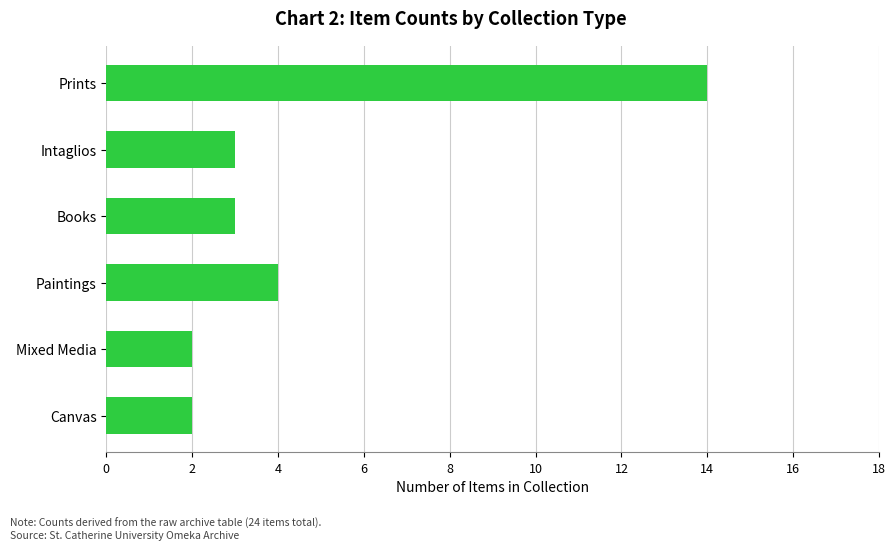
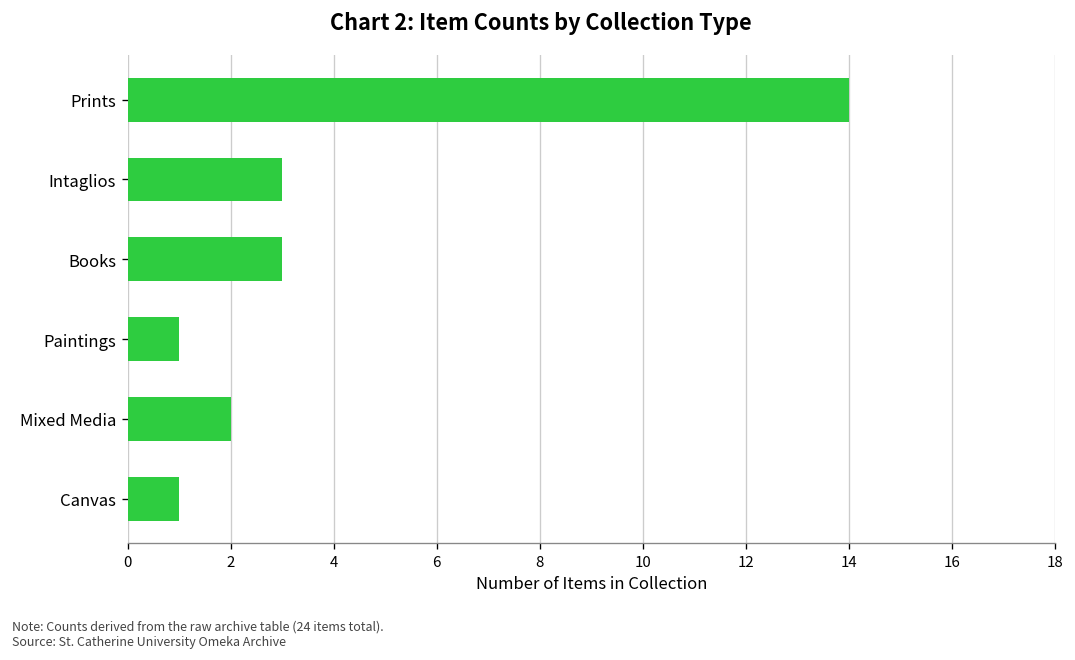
Paintings: 4 -> 1
Canvas: 2 -> 1
